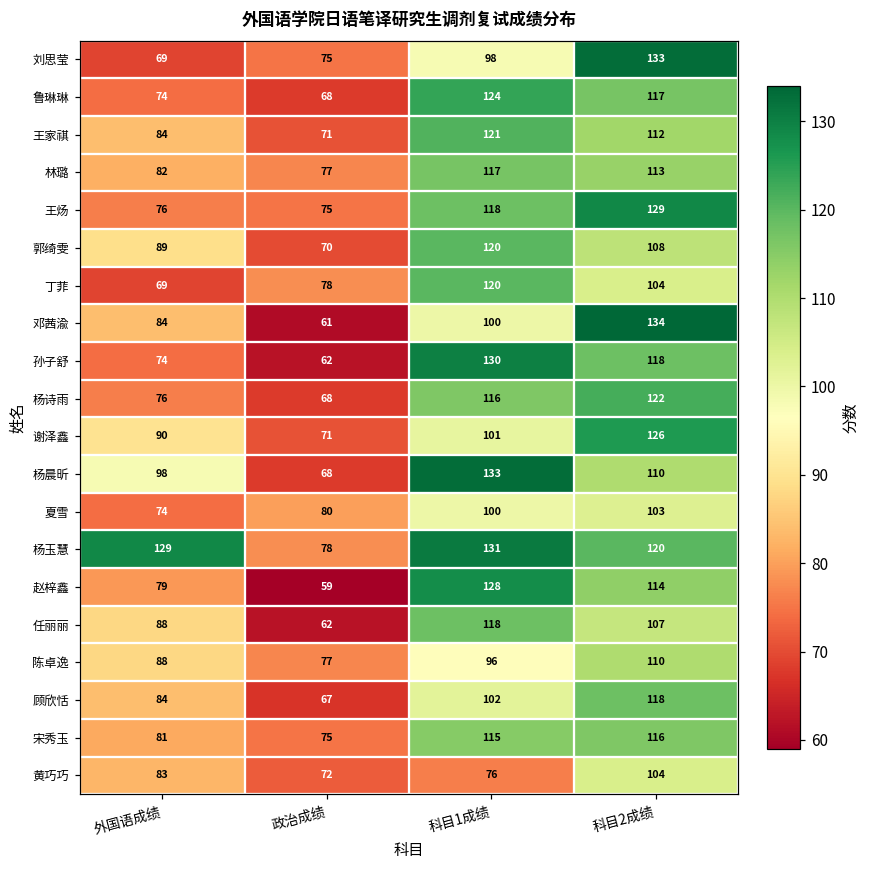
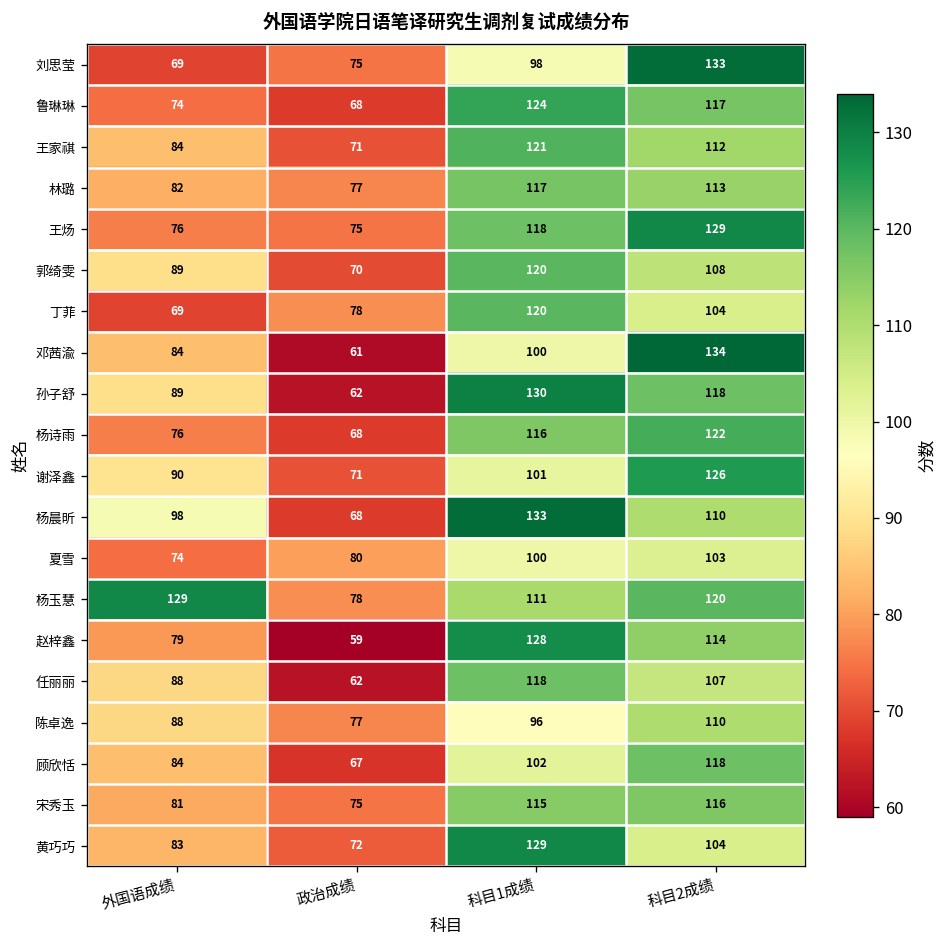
孙子舒, 外国语成绩: 74 -> 89
杨玉慧, 科目1成绩: 131 -> 111
黄巧巧, 科目1成绩: 76 -> 129
